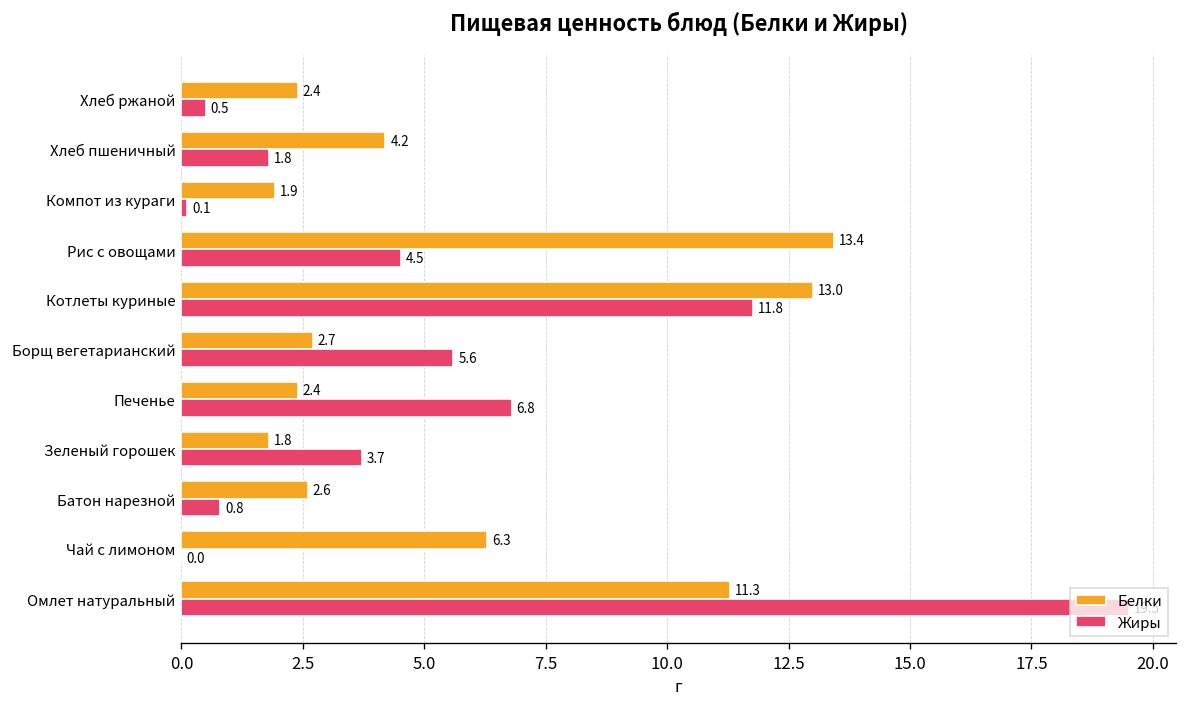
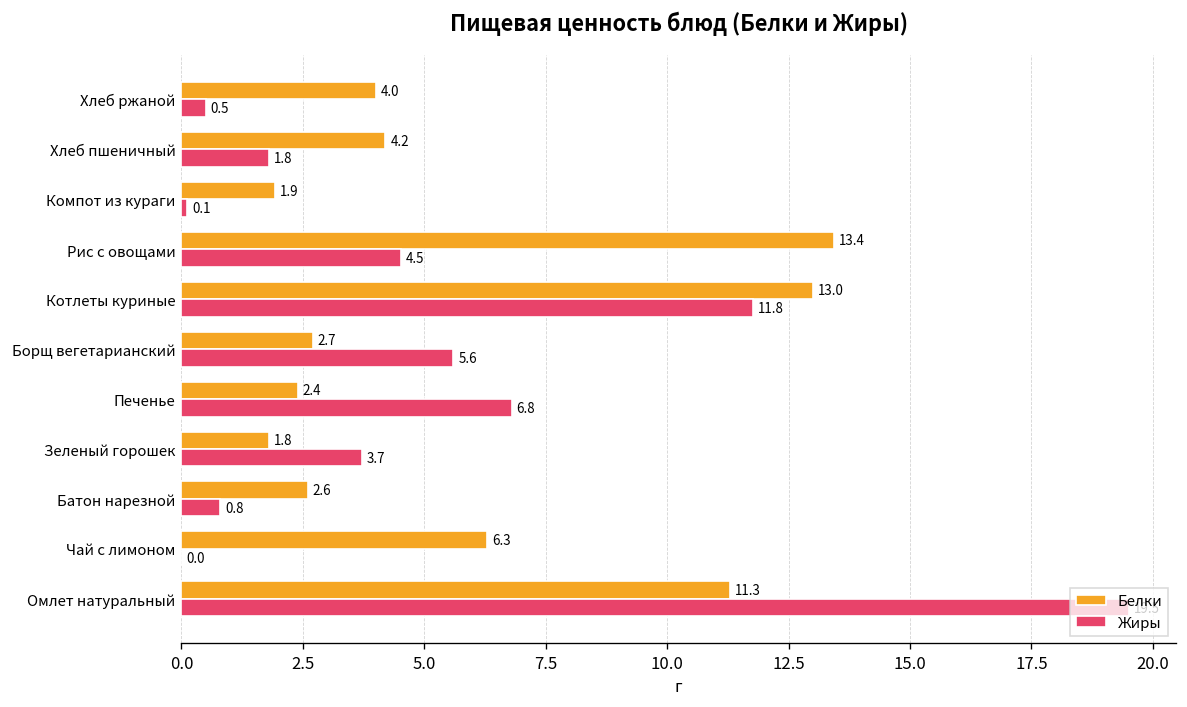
Белки, Хлеб ржаной: 2.4 -> 4.0
